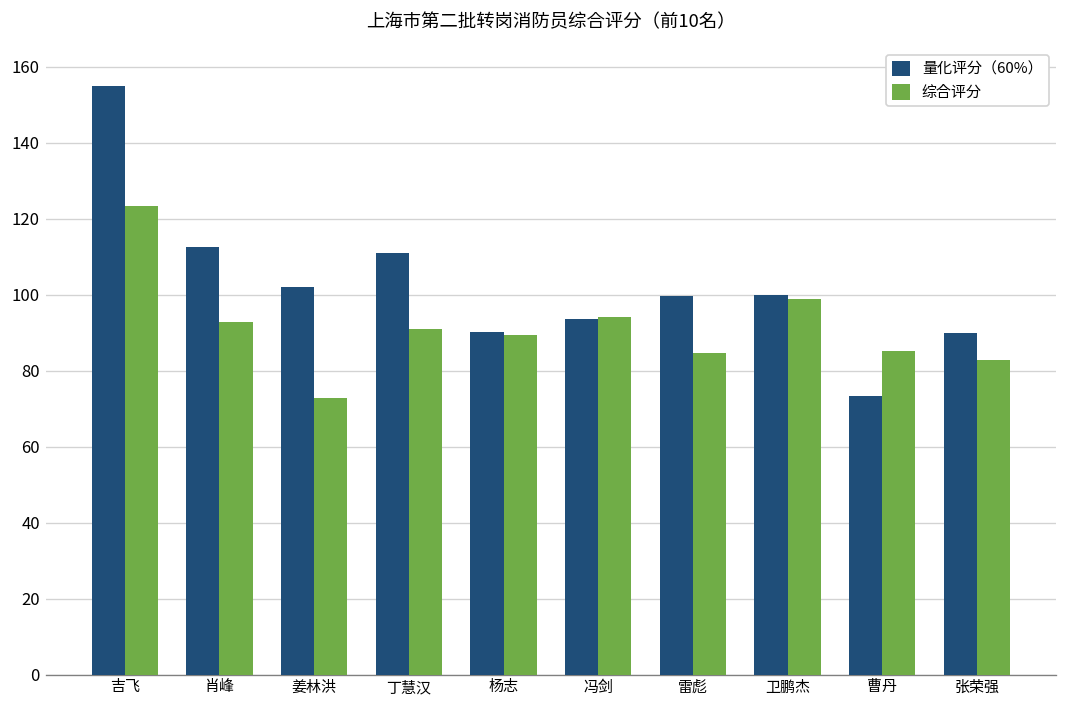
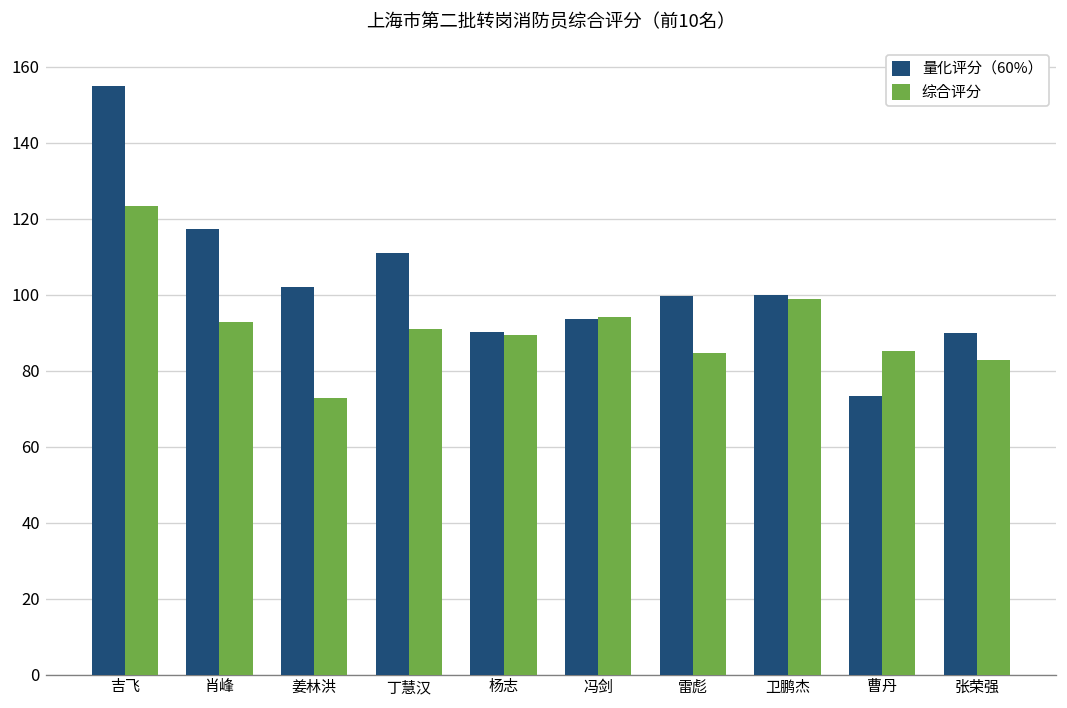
量化评分（60%）, 肖峰: 112 -> 117
